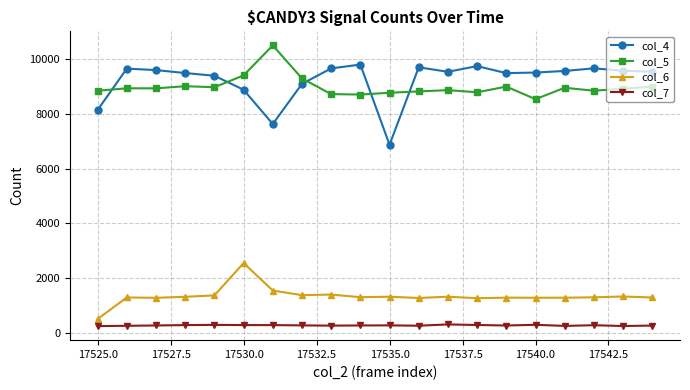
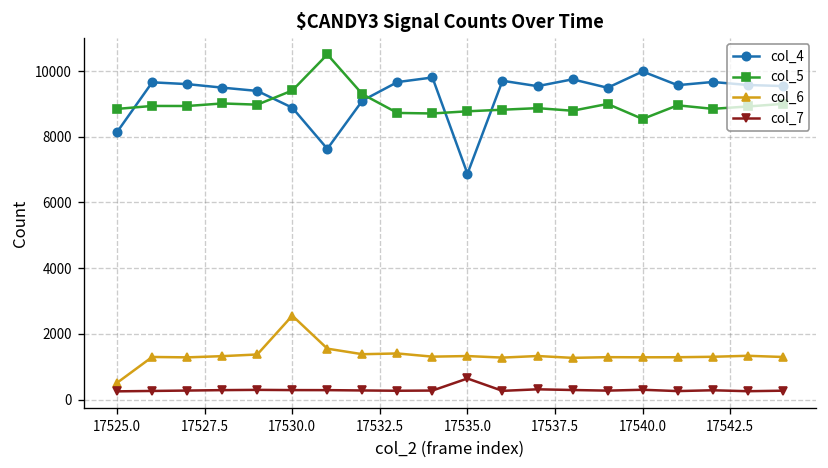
col_7, 17535.0: 300 -> 600
col_4, 17540.0: 9500 -> 10000
